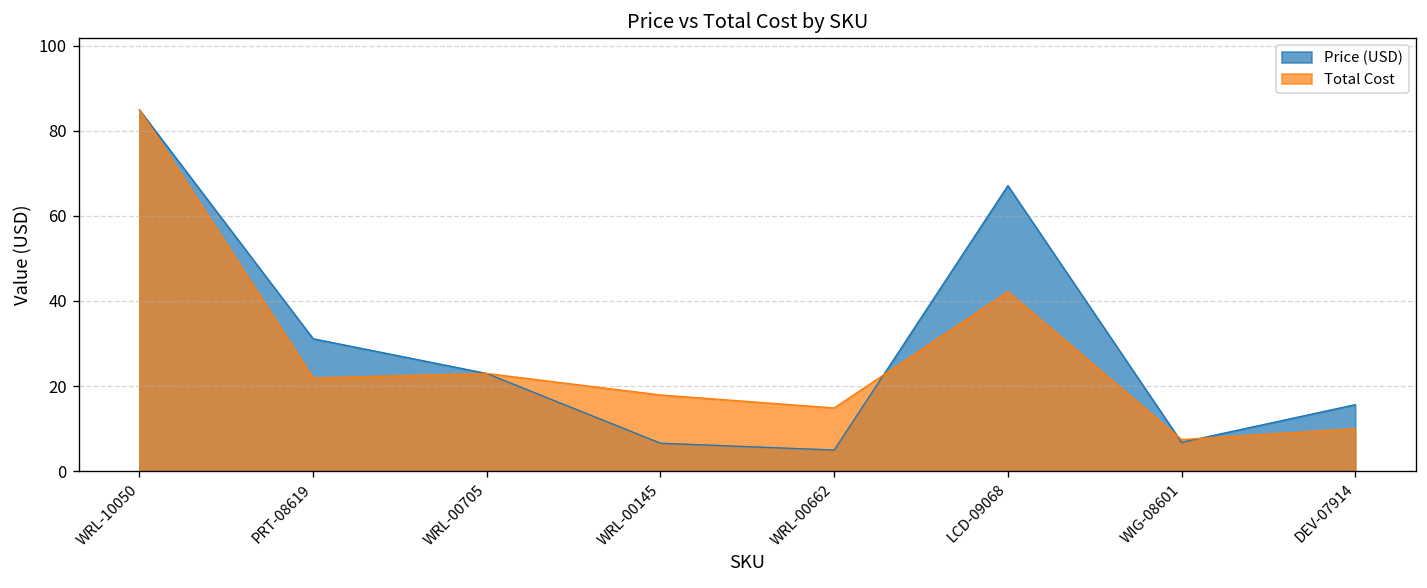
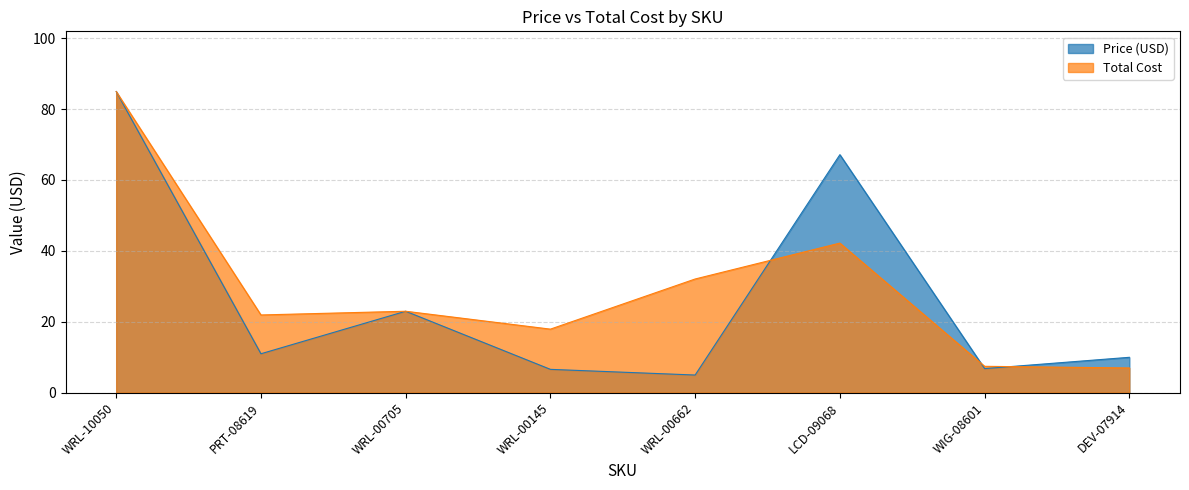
Price (USD), PRT-08619: 31 -> 11
Total Cost, WRL-00662: 15 -> 32
Price (USD), DEV-07914: 16 -> 10
Total Cost, DEV-07914: 10 -> 7
